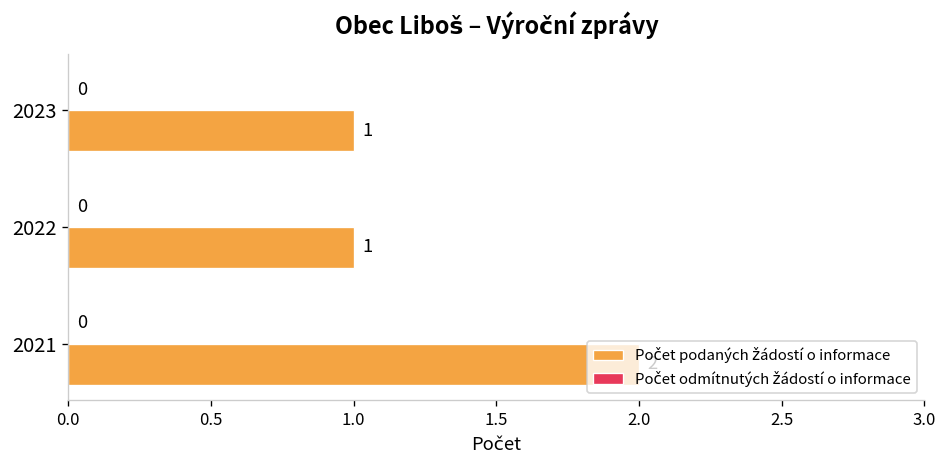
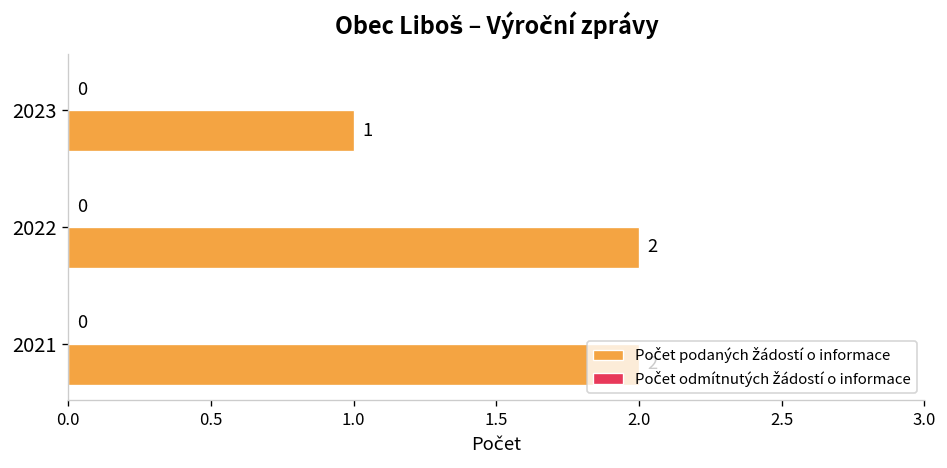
Počet podaných žádostí o informace, 2022: 1 -> 2
